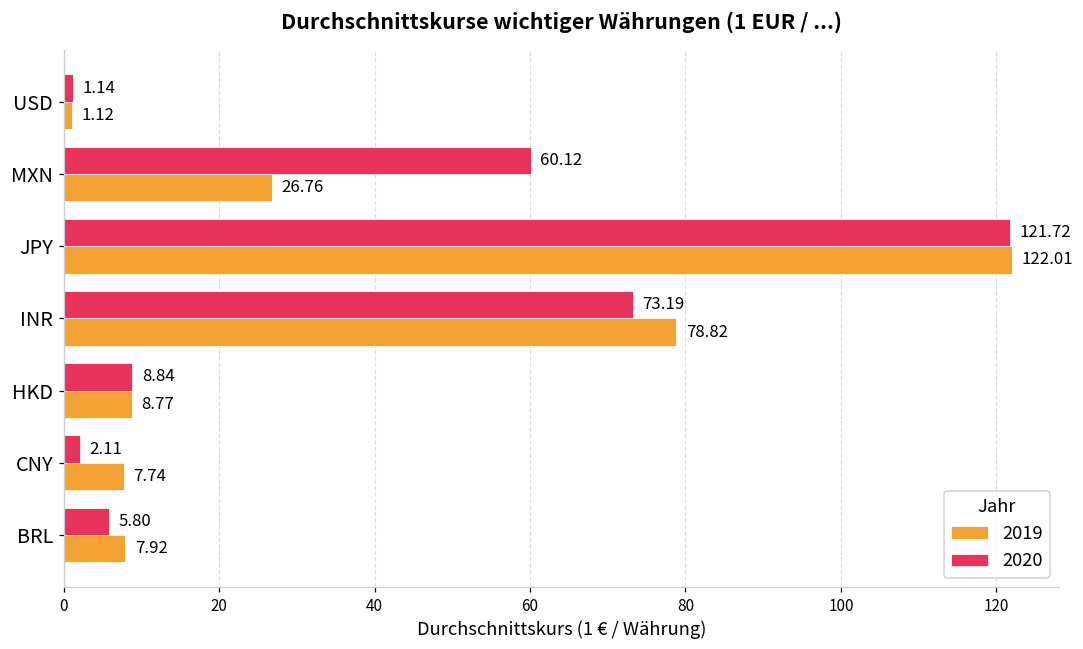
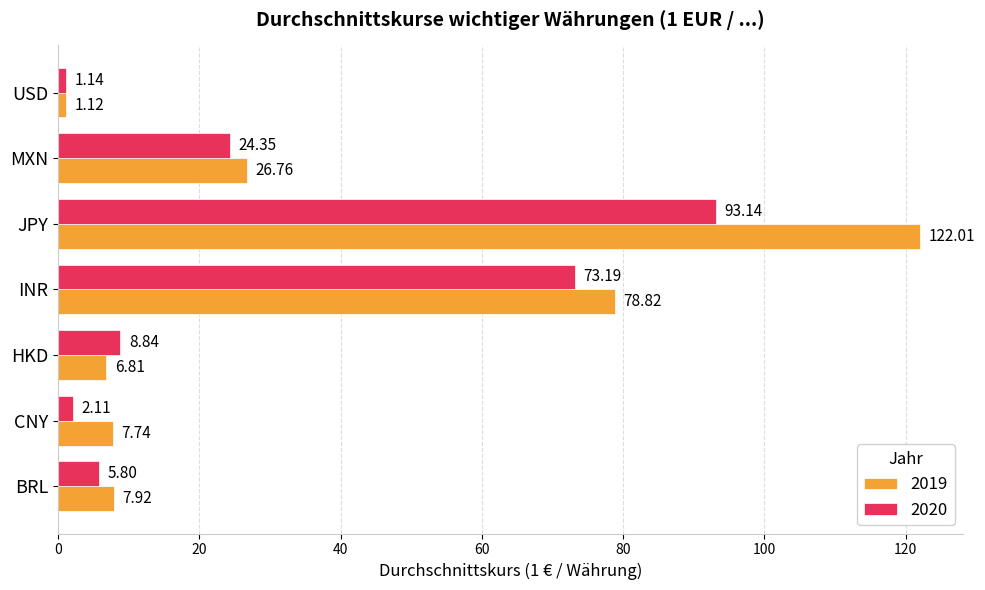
2020, MXN: 60.12 -> 24.35
2020, JPY: 121.72 -> 93.14
2019, HKD: 8.77 -> 6.81
